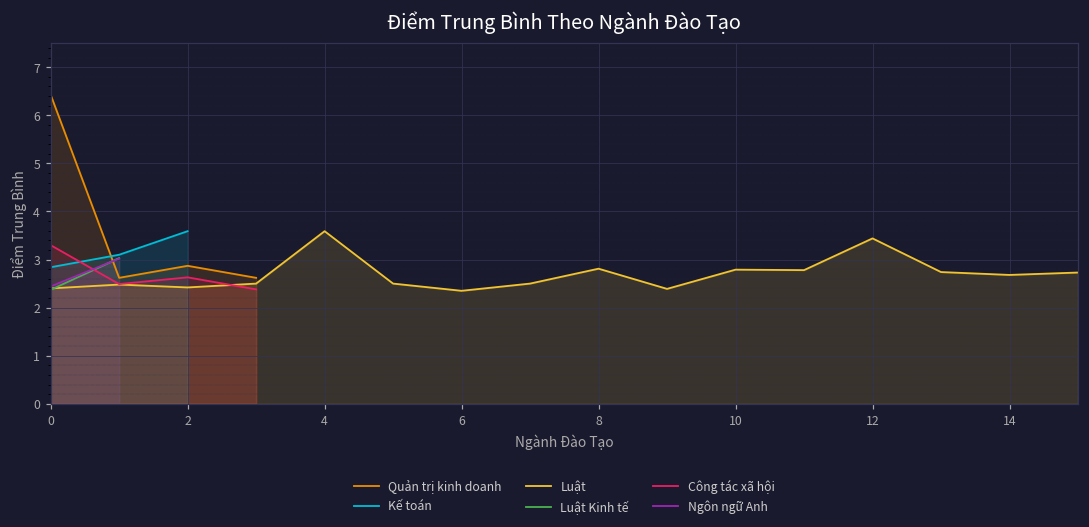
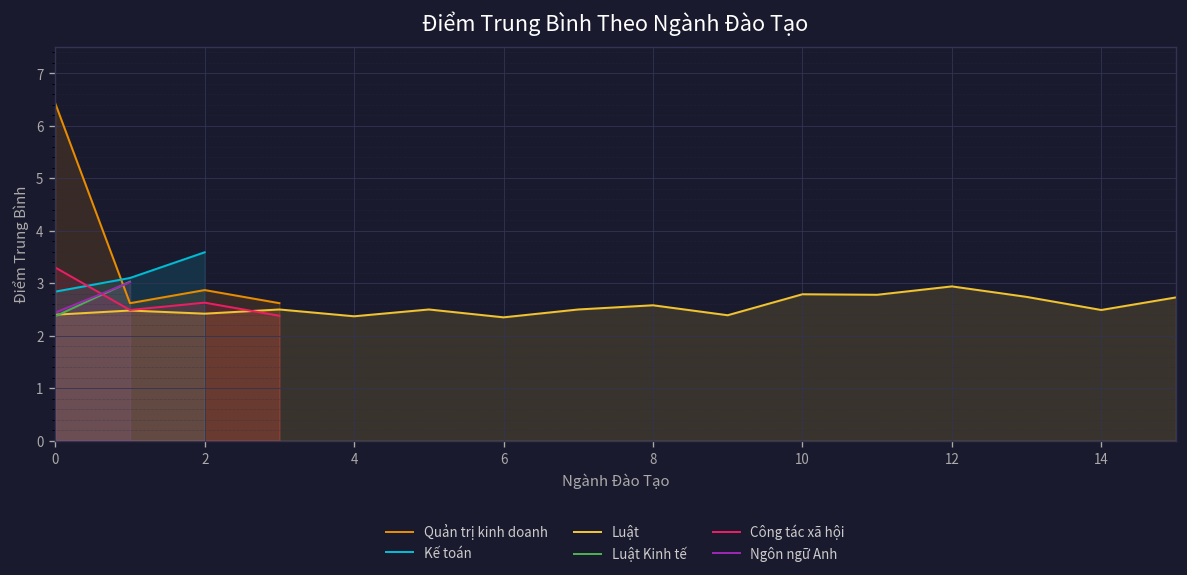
Luật, 4: 3.6 -> 2.4
Luật, 8: 2.8 -> 2.6
Luật, 12: 3.4 -> 2.9
Luật, 14: 2.7 -> 2.5
